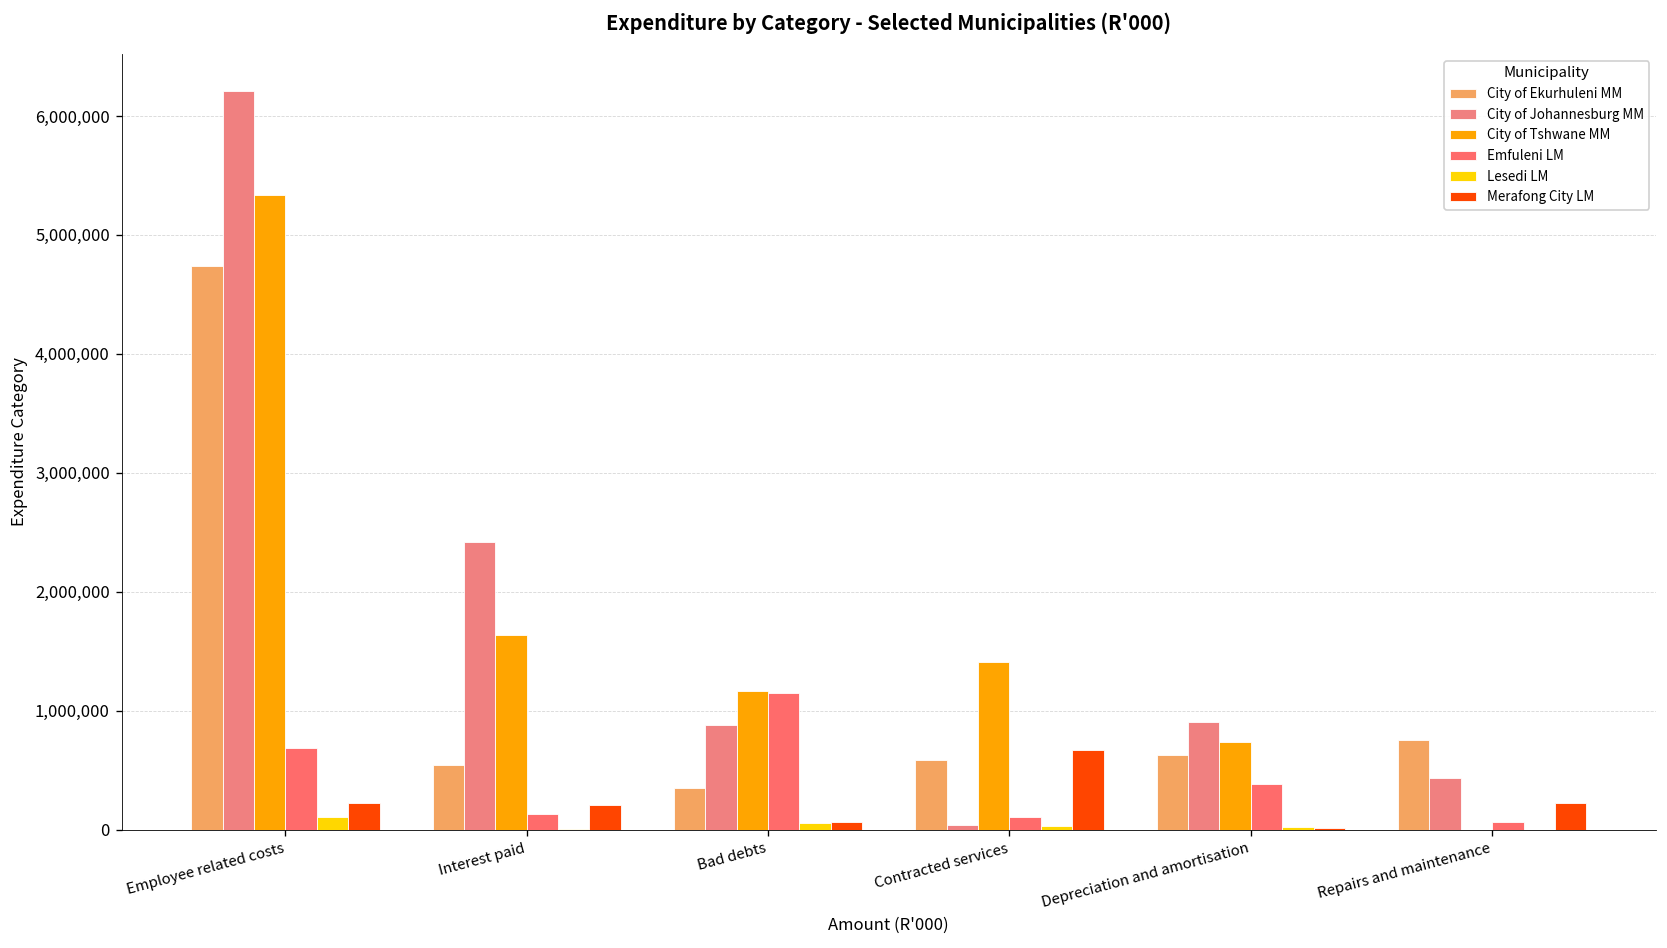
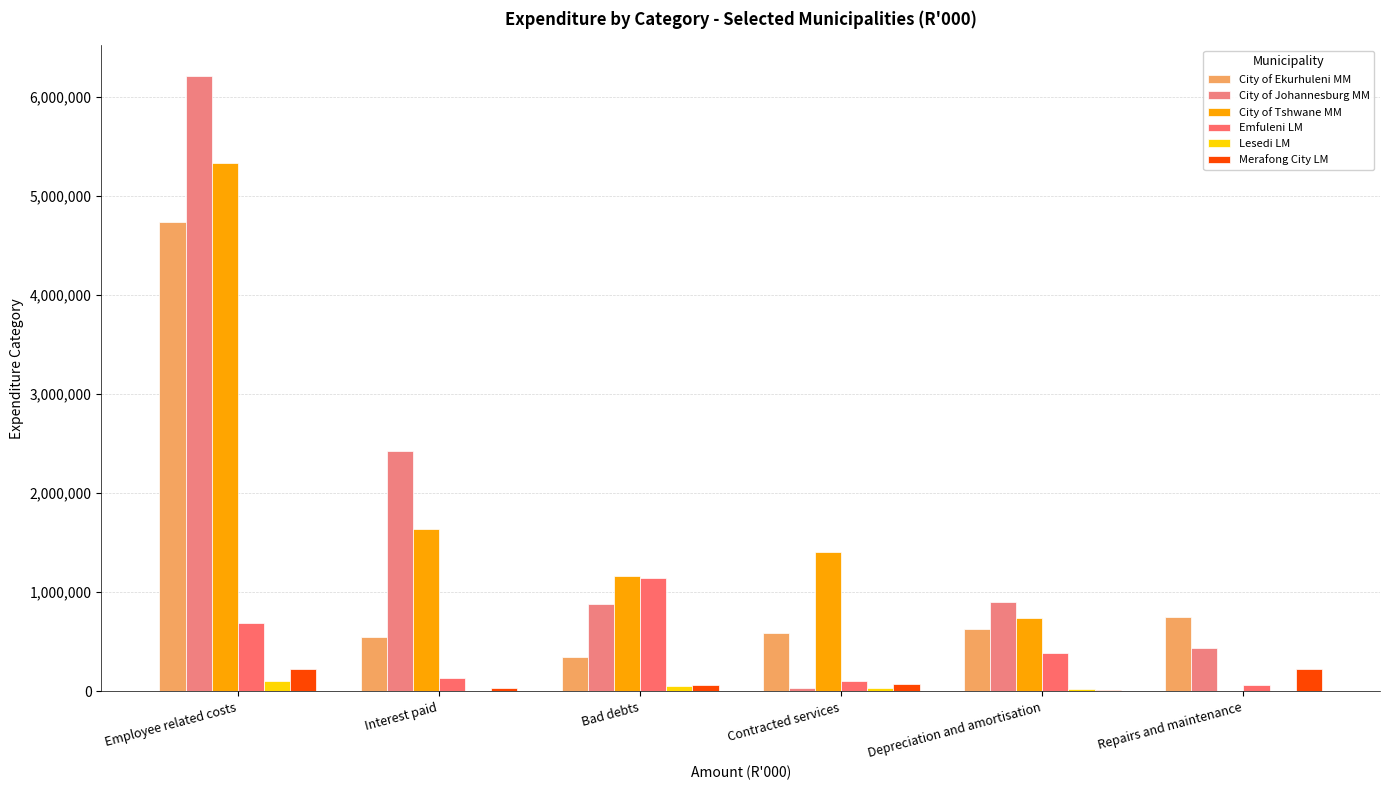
Merafong City LM, Interest paid: 200,000 -> 0
Merafong City LM, Contracted services: 700,000 -> 100,000
